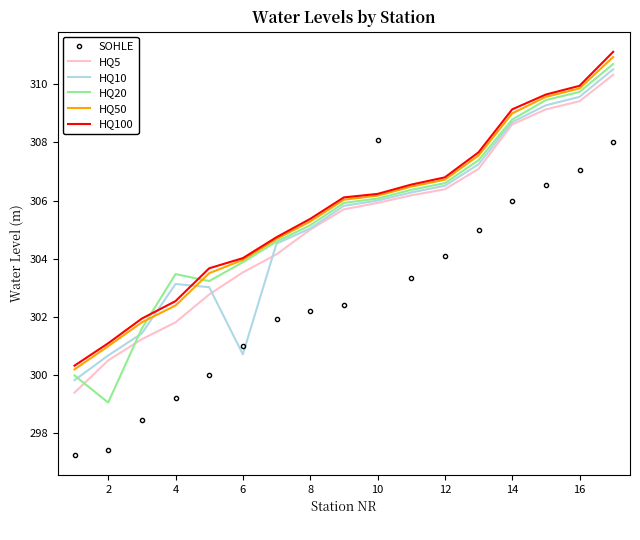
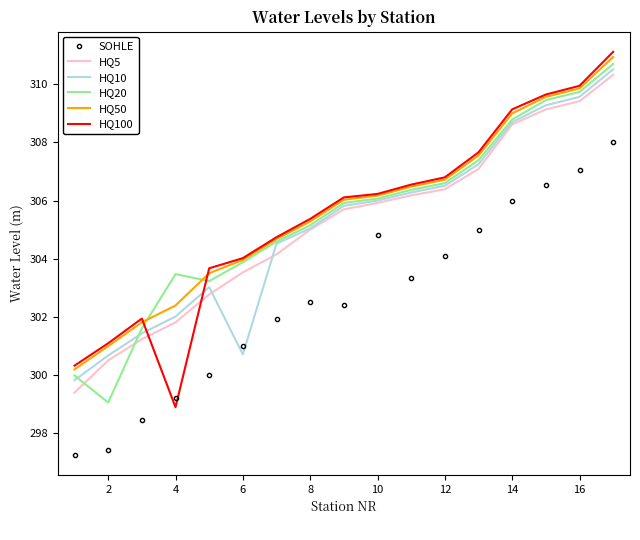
HQ10, 4: 303.1 -> 302.0
HQ100, 4: 302.5 -> 298.9
SOHLE, 8: 302.2 -> 302.5
SOHLE, 10: 308.1 -> 304.8
